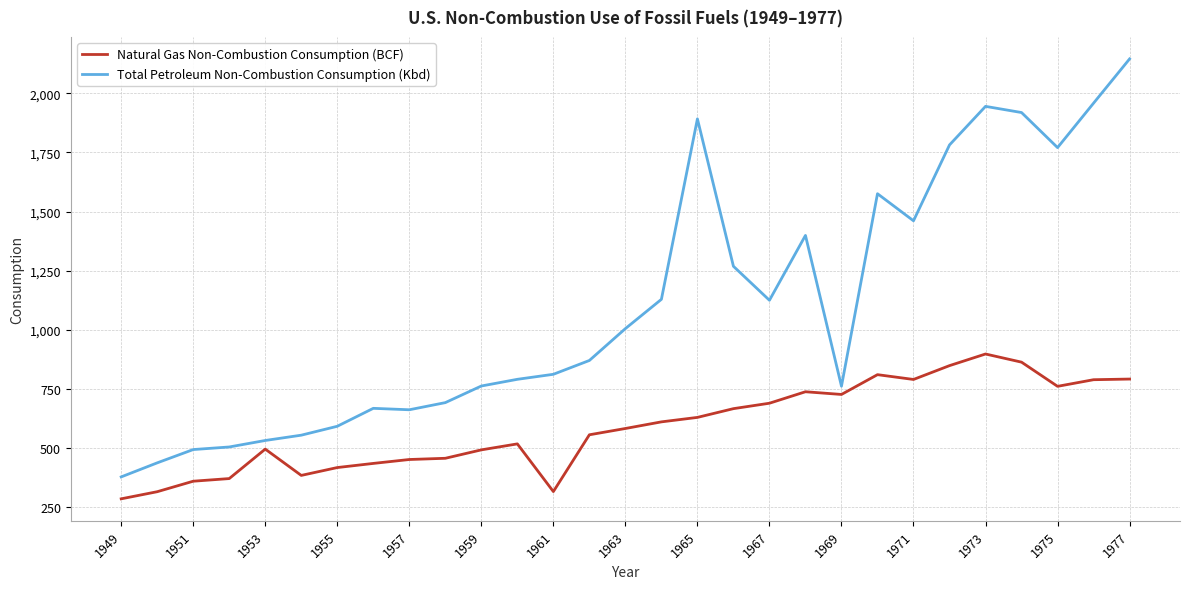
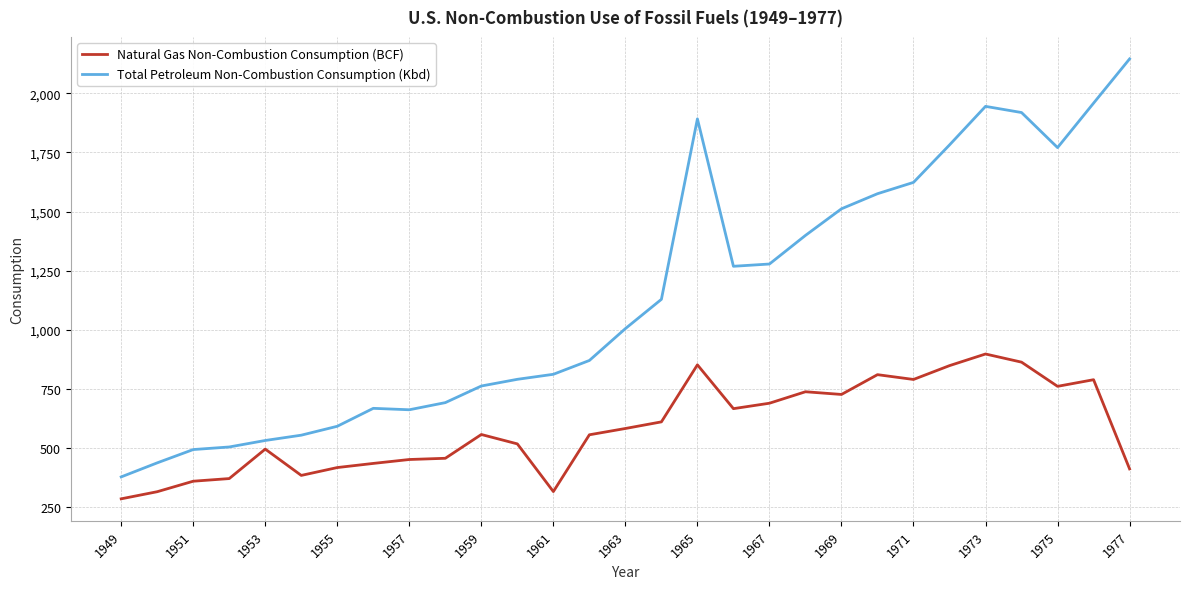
Natural Gas Non-Combustion Consumption (BCF), 1959: 490 -> 560
Natural Gas Non-Combustion Consumption (BCF), 1965: 630 -> 850
Total Petroleum Non-Combustion Consumption (Kbd), 1967: 1,130 -> 1,280
Total Petroleum Non-Combustion Consumption (Kbd), 1969: 760 -> 1,510
Total Petroleum Non-Combustion Consumption (Kbd), 1971: 1,460 -> 1,620
Natural Gas Non-Combustion Consumption (BCF), 1977: 790 -> 410
